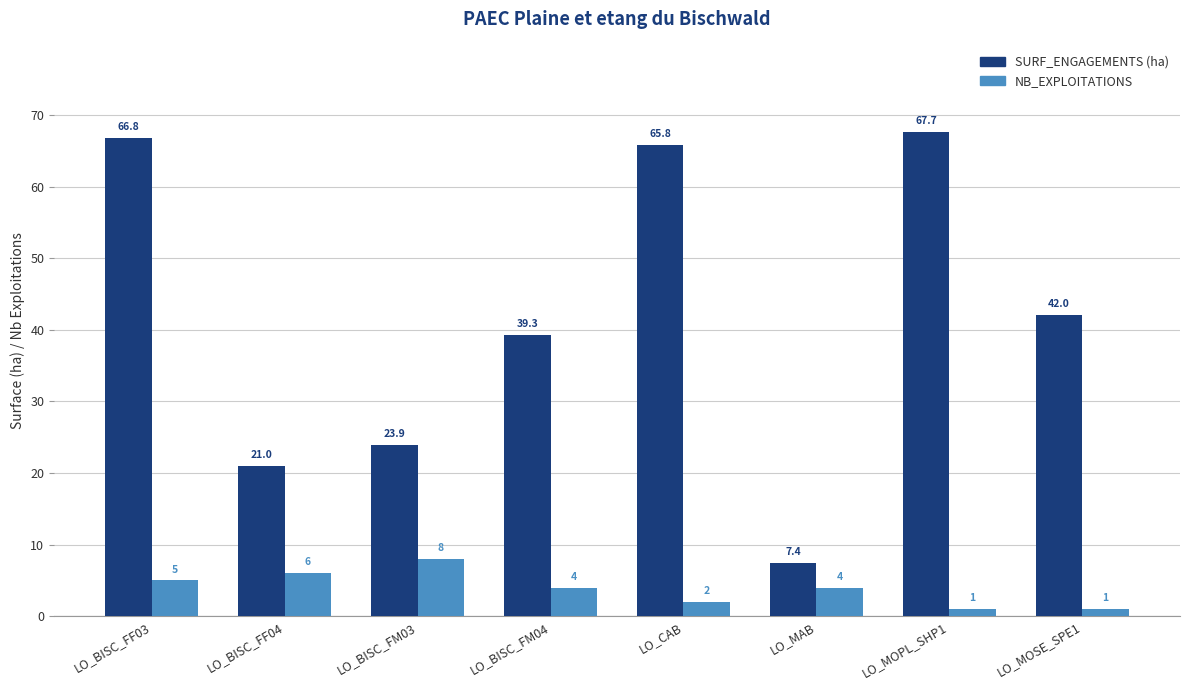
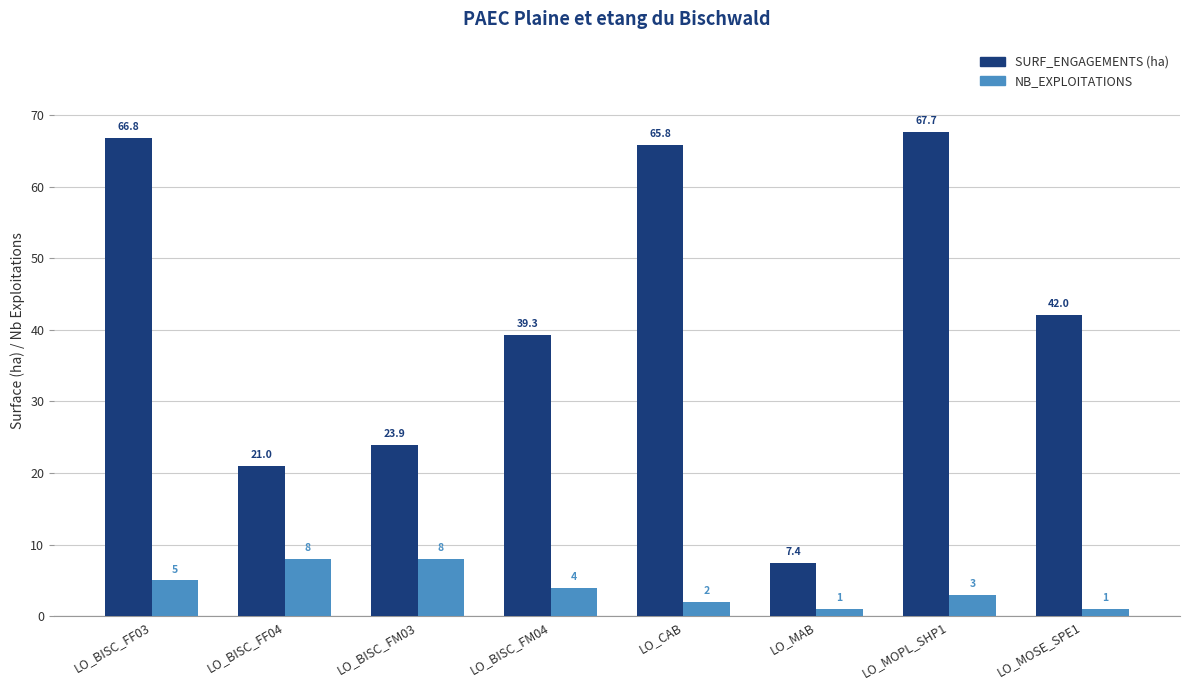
NB_EXPLOITATIONS, LO_BISC_FF04: 6 -> 8
NB_EXPLOITATIONS, LO_MAB: 4 -> 1
NB_EXPLOITATIONS, LO_MOPL_SHP1: 1 -> 3
